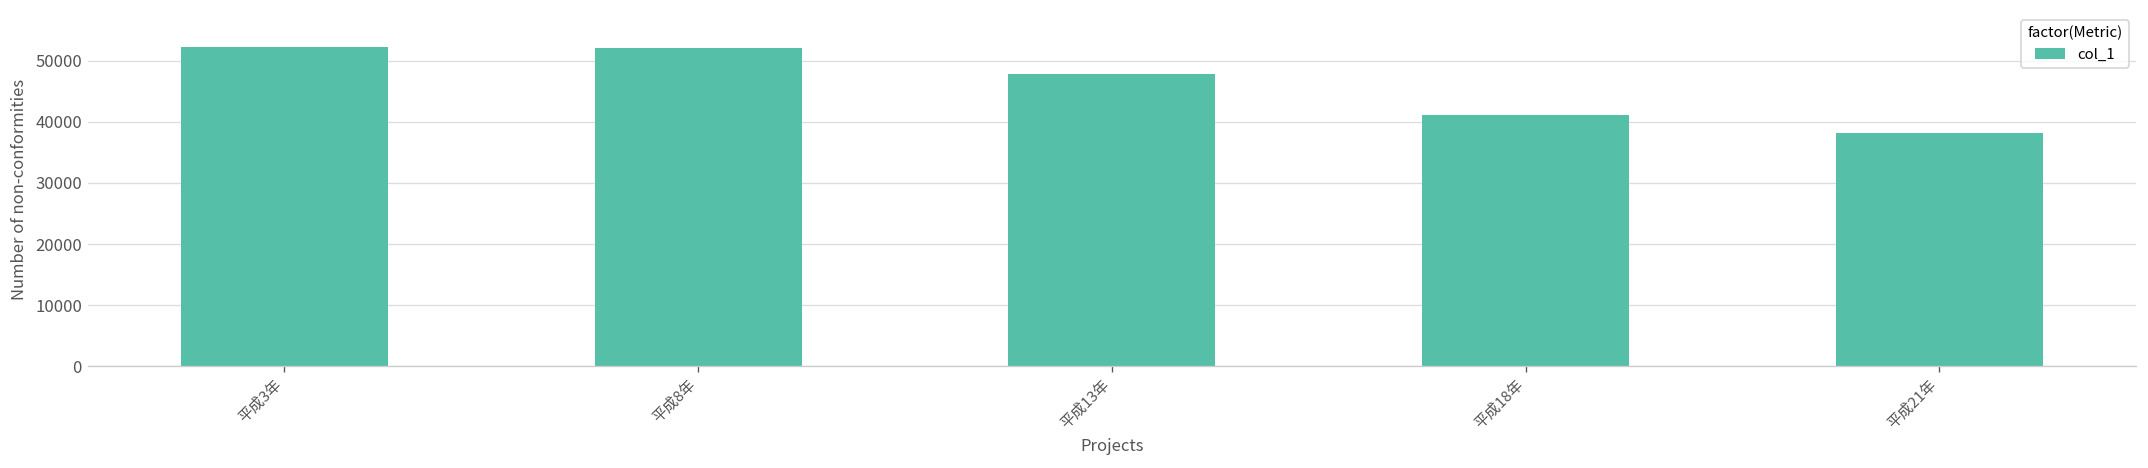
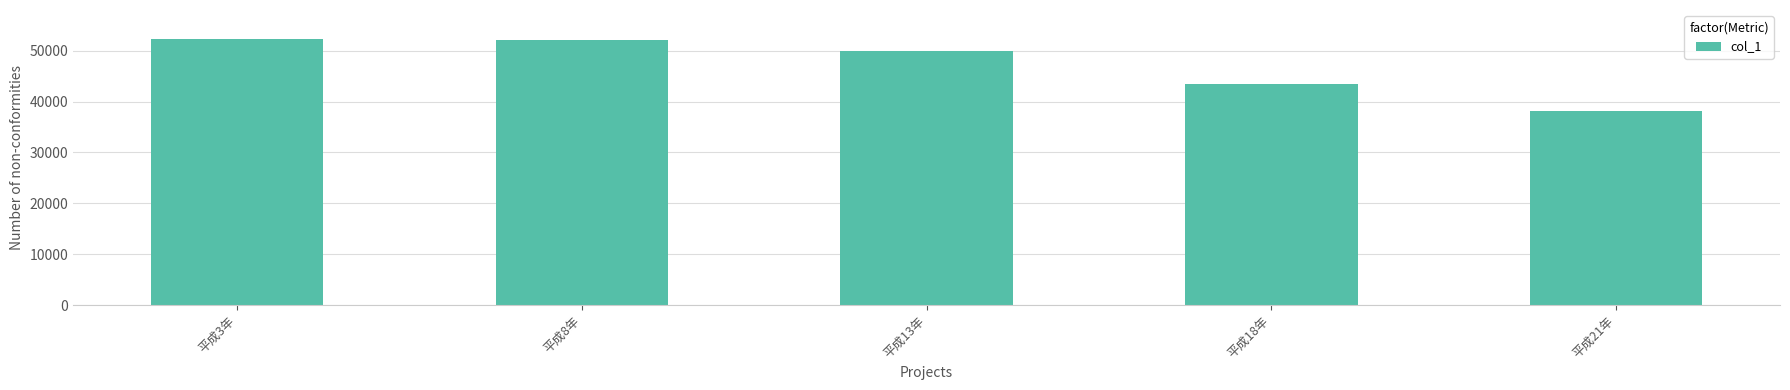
平成13年: 48000 -> 50000
平成18年: 41000 -> 43000
